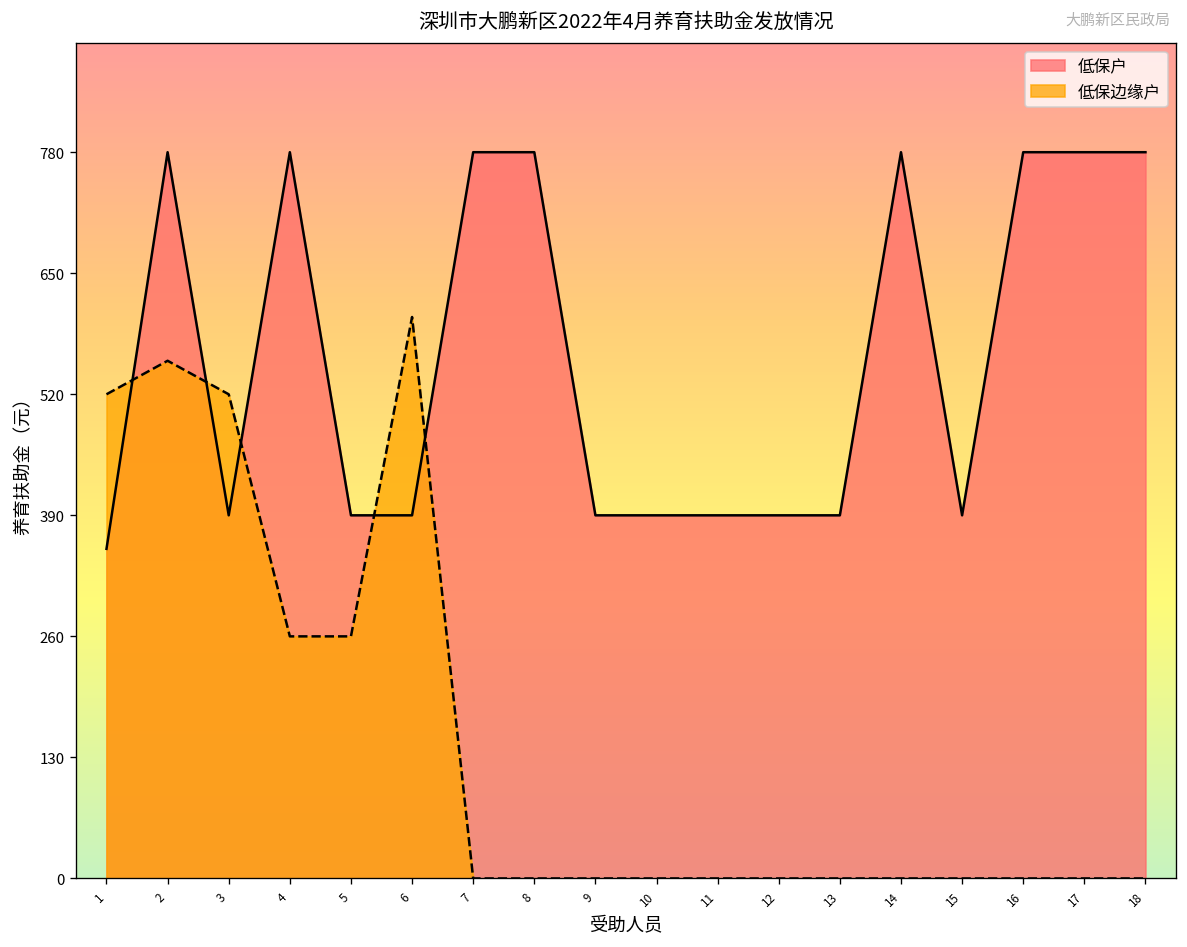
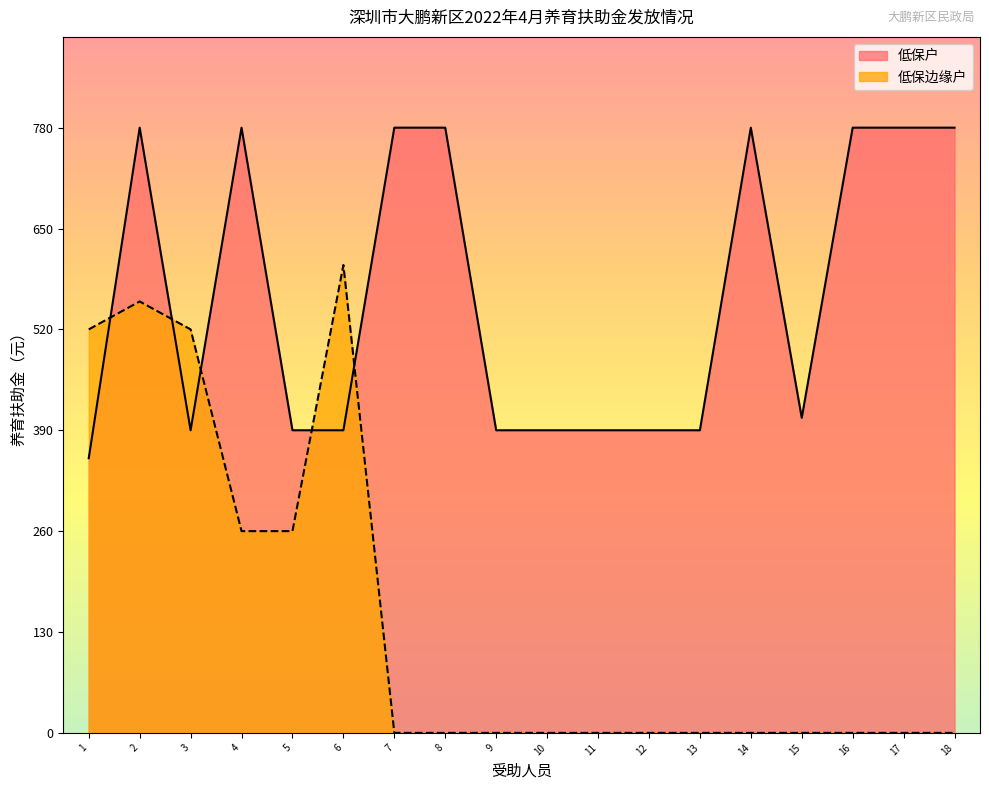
低保户, 15: 390 -> 410
